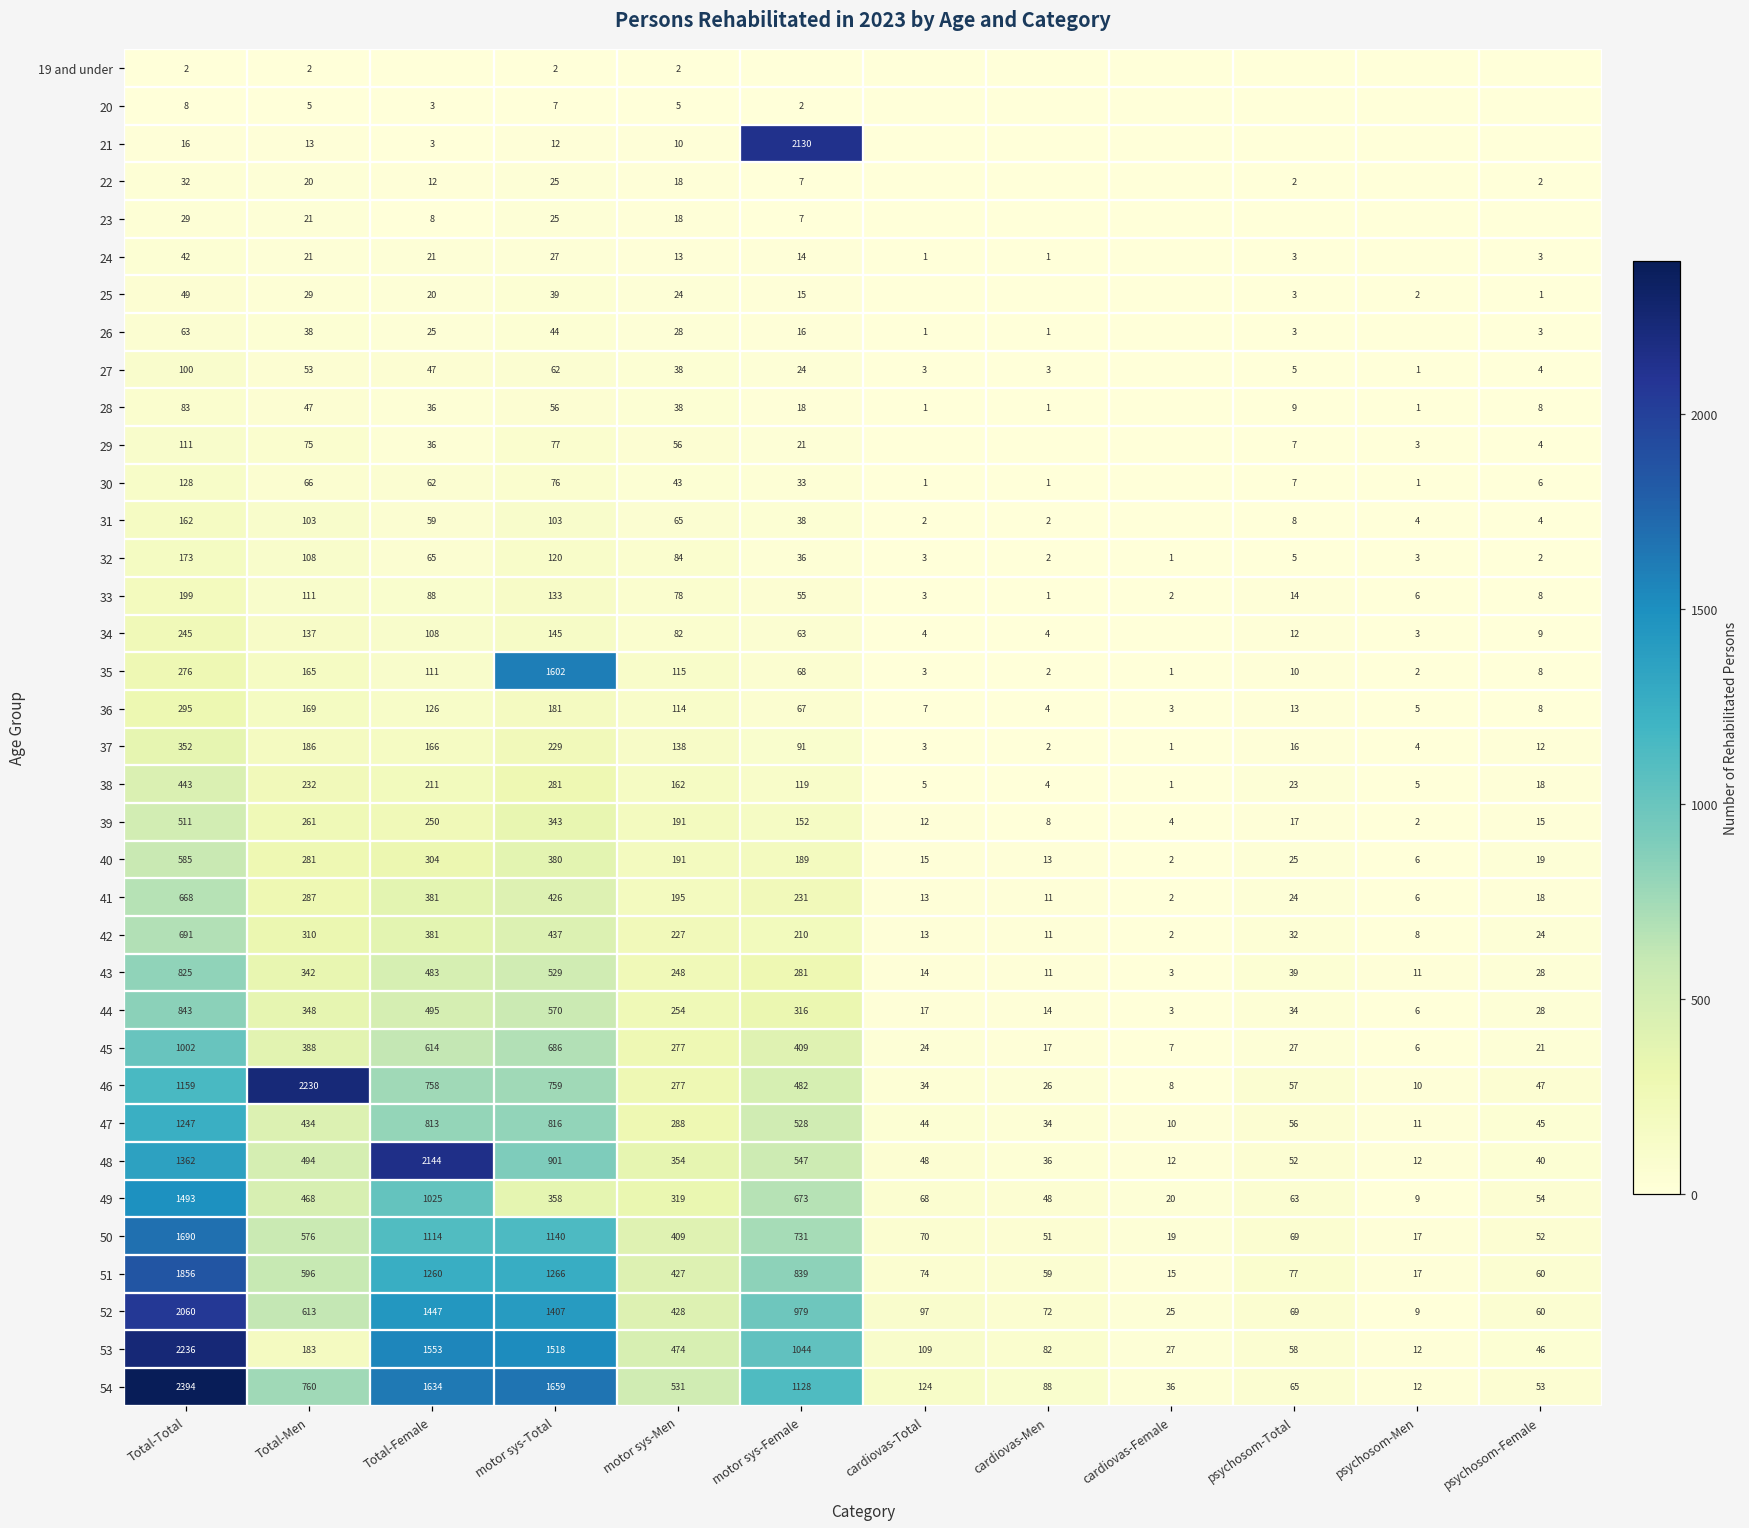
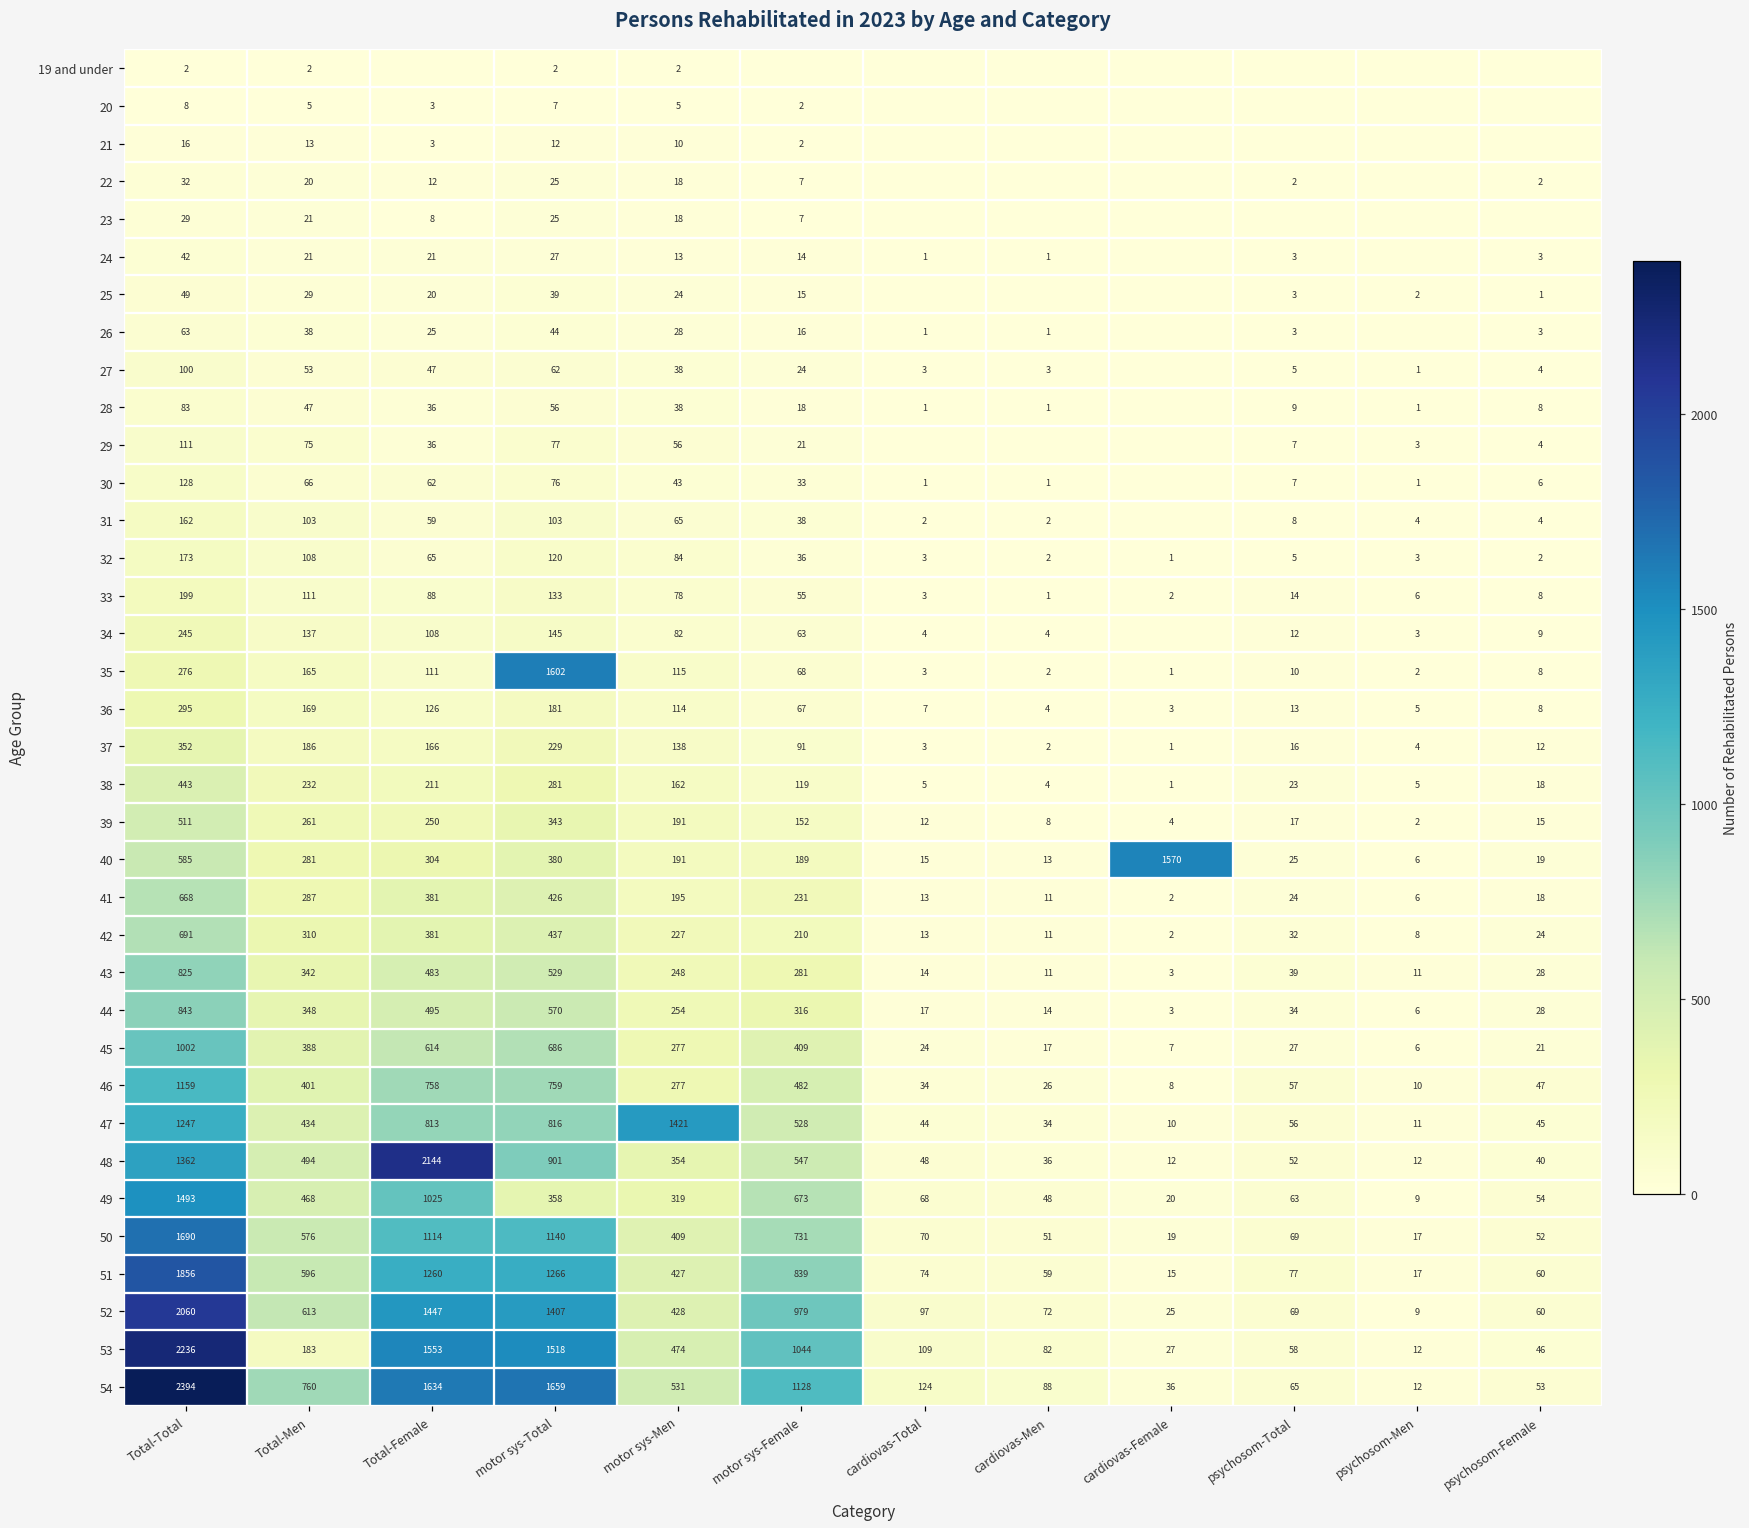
21, motor sys-Female: 2130 -> 2
40, cardiovas-Female: 2 -> 1570
46, Total-Men: 2230 -> 401
47, motor sys-Men: 288 -> 1421
